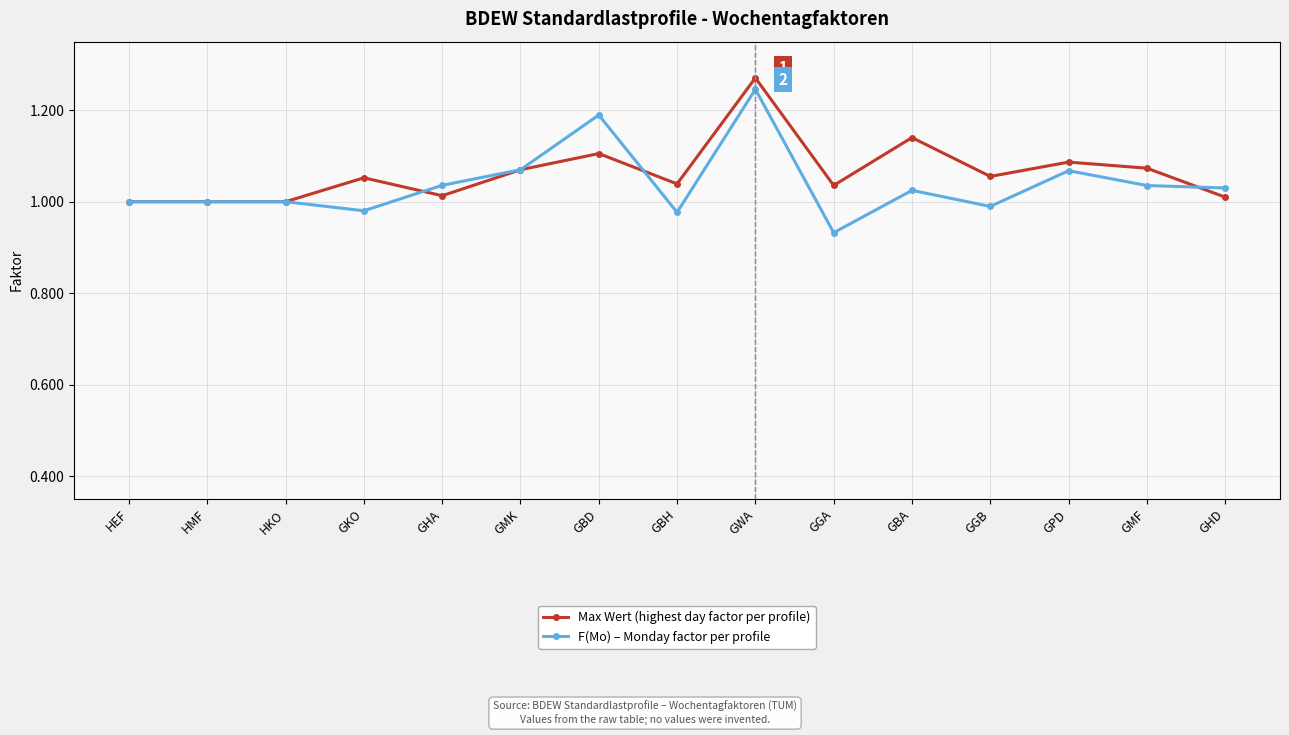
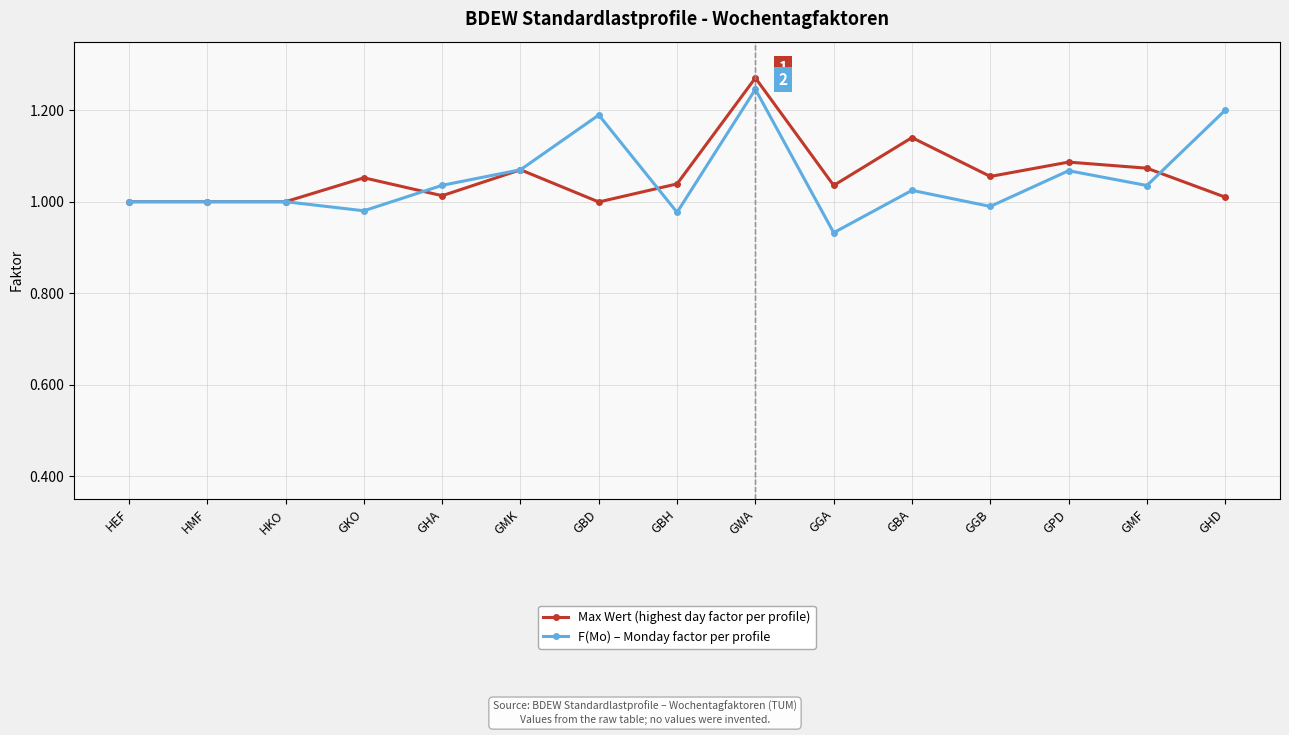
Max Wert (highest day factor per profile), GBD: 1.11 -> 1.00
F(Mo) – Monday factor per profile, GHD: 1.03 -> 1.20
